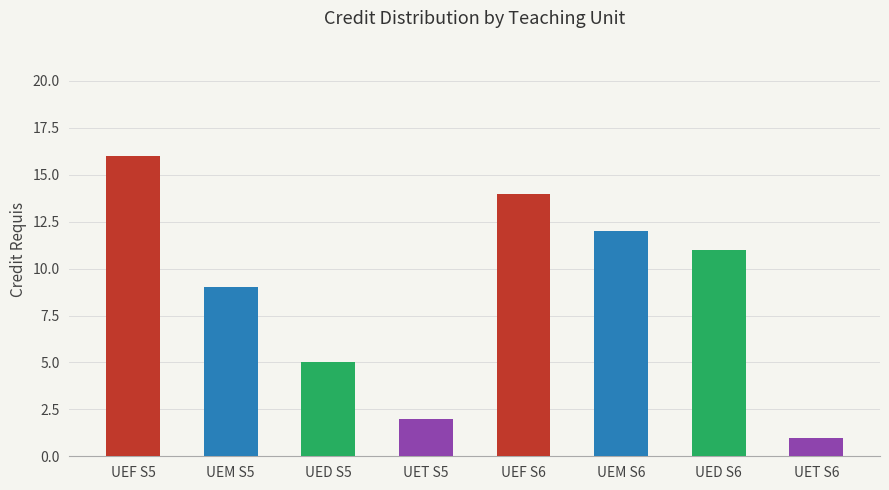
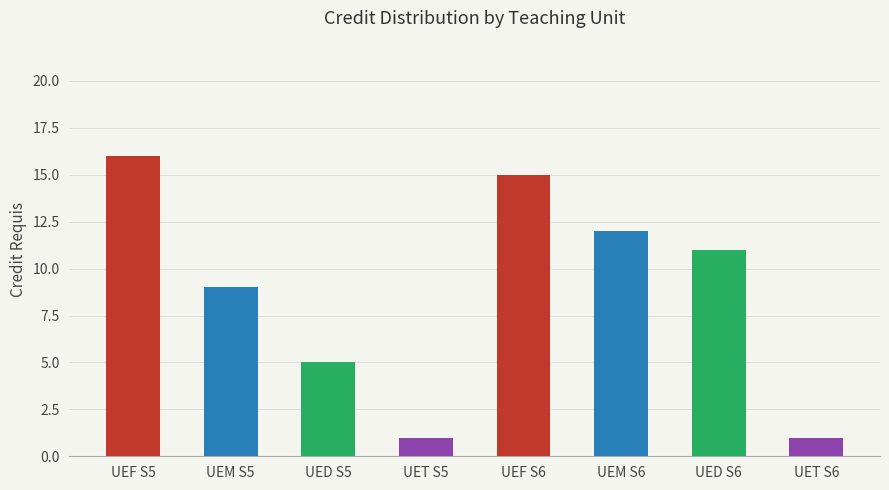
UET S5: 2 -> 1
UEF S6: 14 -> 15
